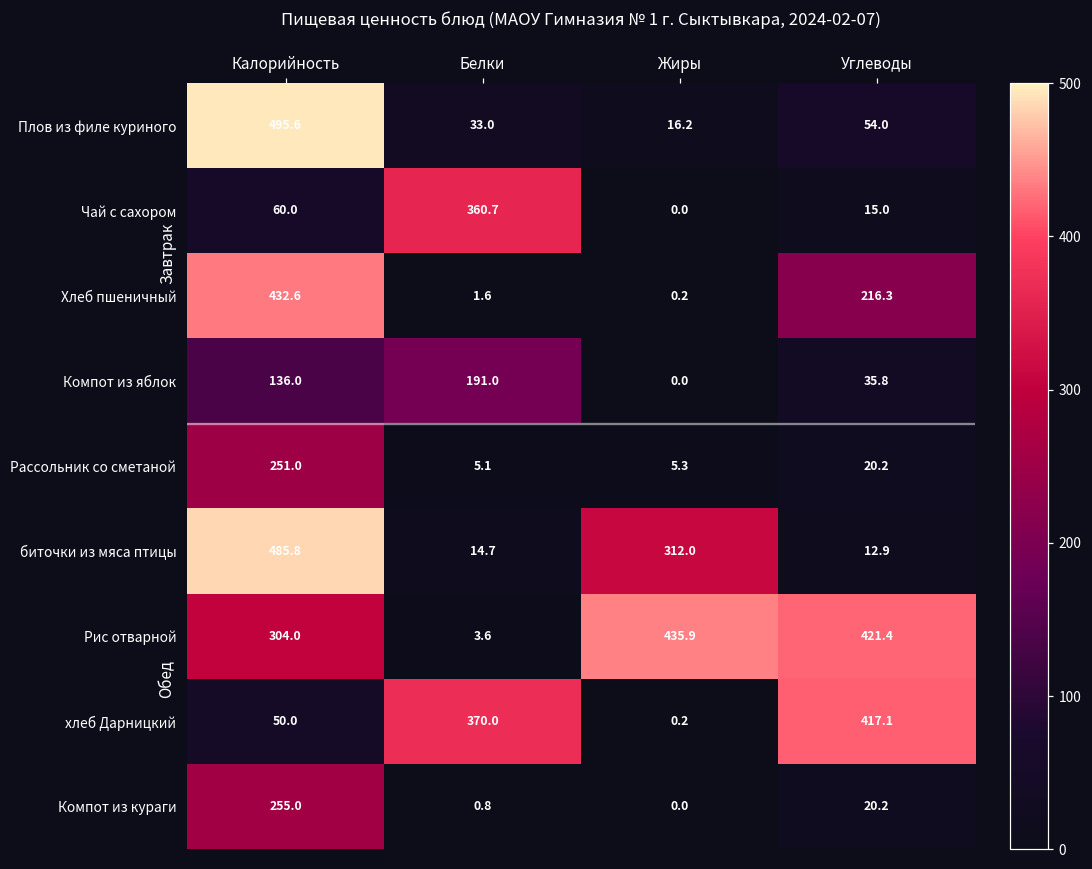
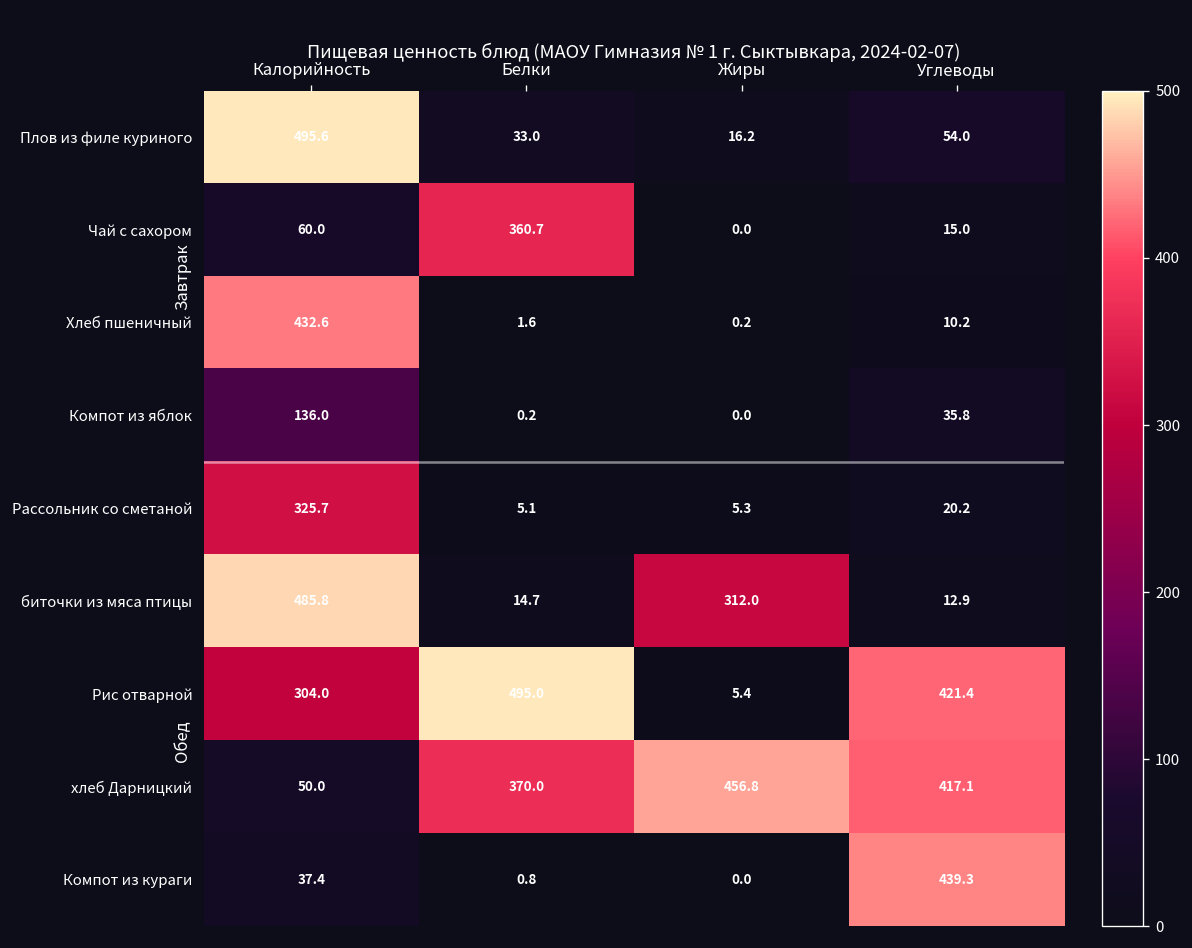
Хлеб пшеничный, Углеводы: 216.3 -> 10.2
Компот из яблок, Белки: 191.0 -> 0.2
Рассольник со сметаной, Калорийность: 251.0 -> 325.7
Рис отварной, Белки: 3.6 -> 495.0
Рис отварной, Жиры: 435.9 -> 5.4
хлеб Дарницкий, Жиры: 0.2 -> 456.8
Компот из кураги, Калорийность: 255.0 -> 37.4
Компот из кураги, Углеводы: 20.2 -> 439.3
